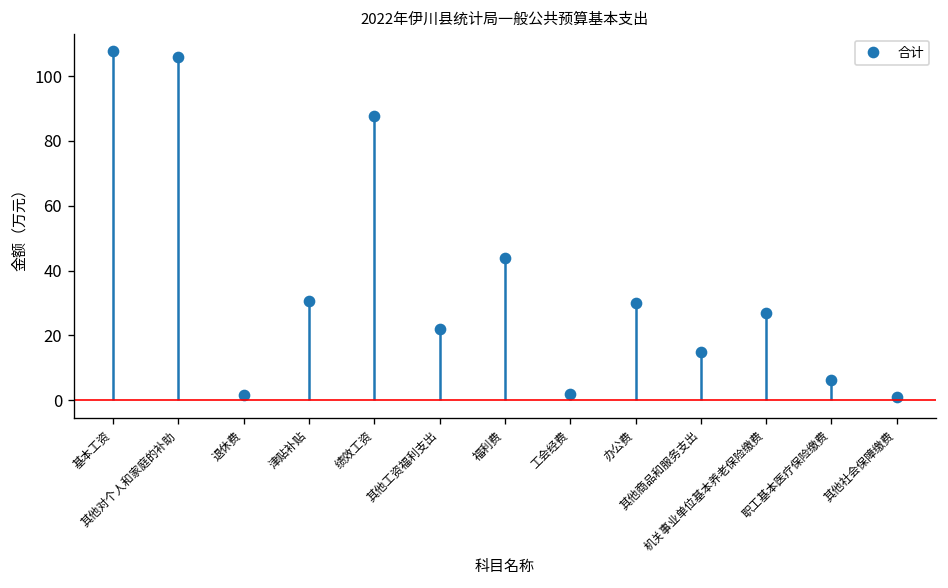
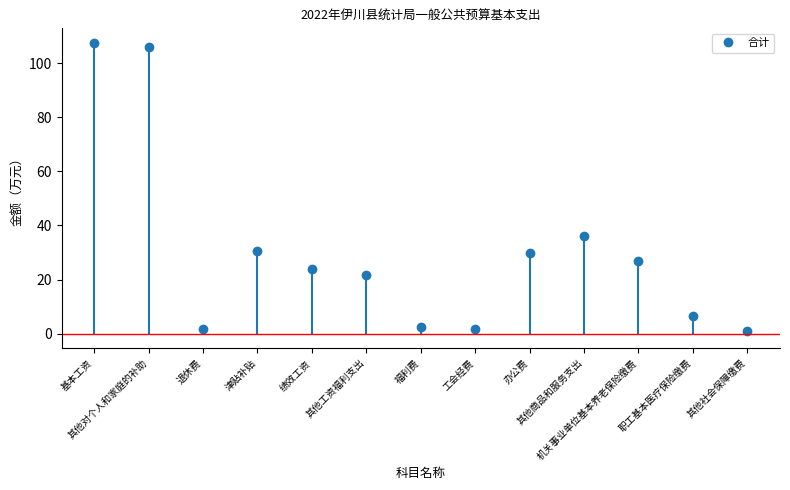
绩效工资: 88 -> 24
福利费: 44 -> 2
其他商品和服务支出: 15 -> 36
